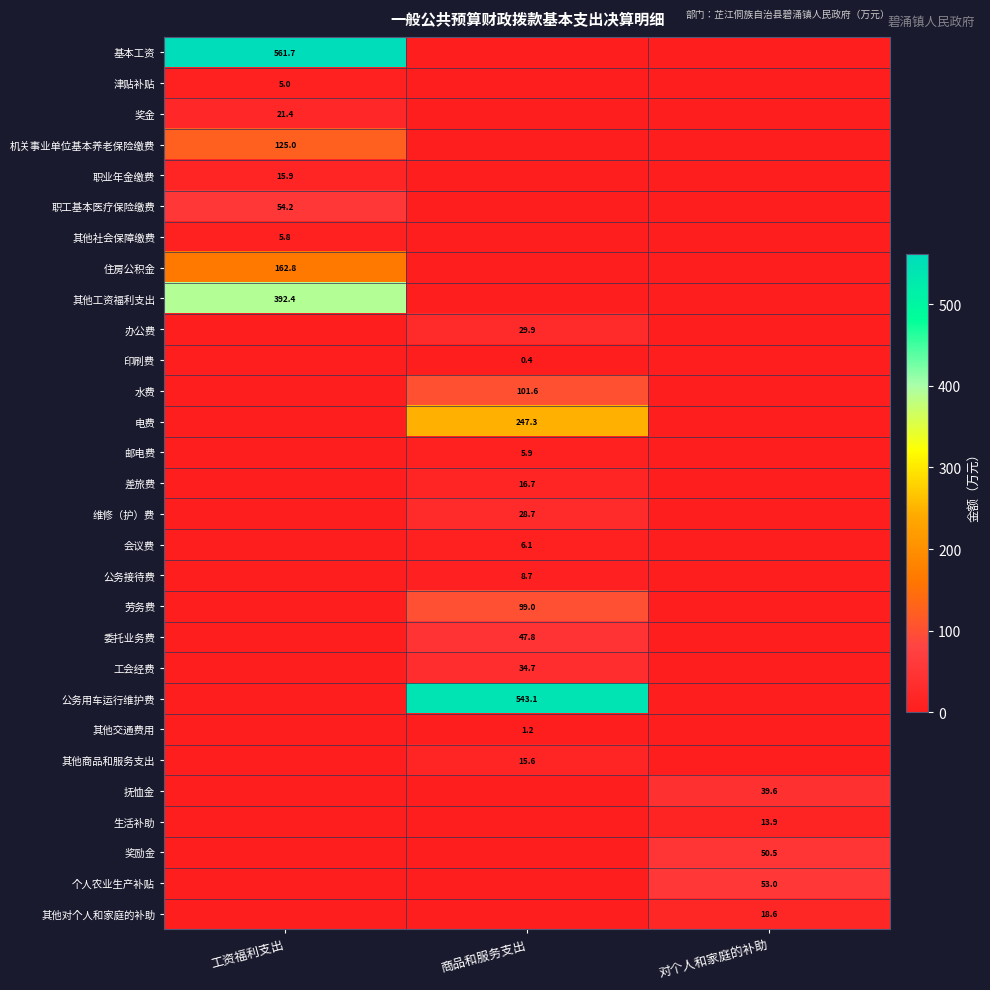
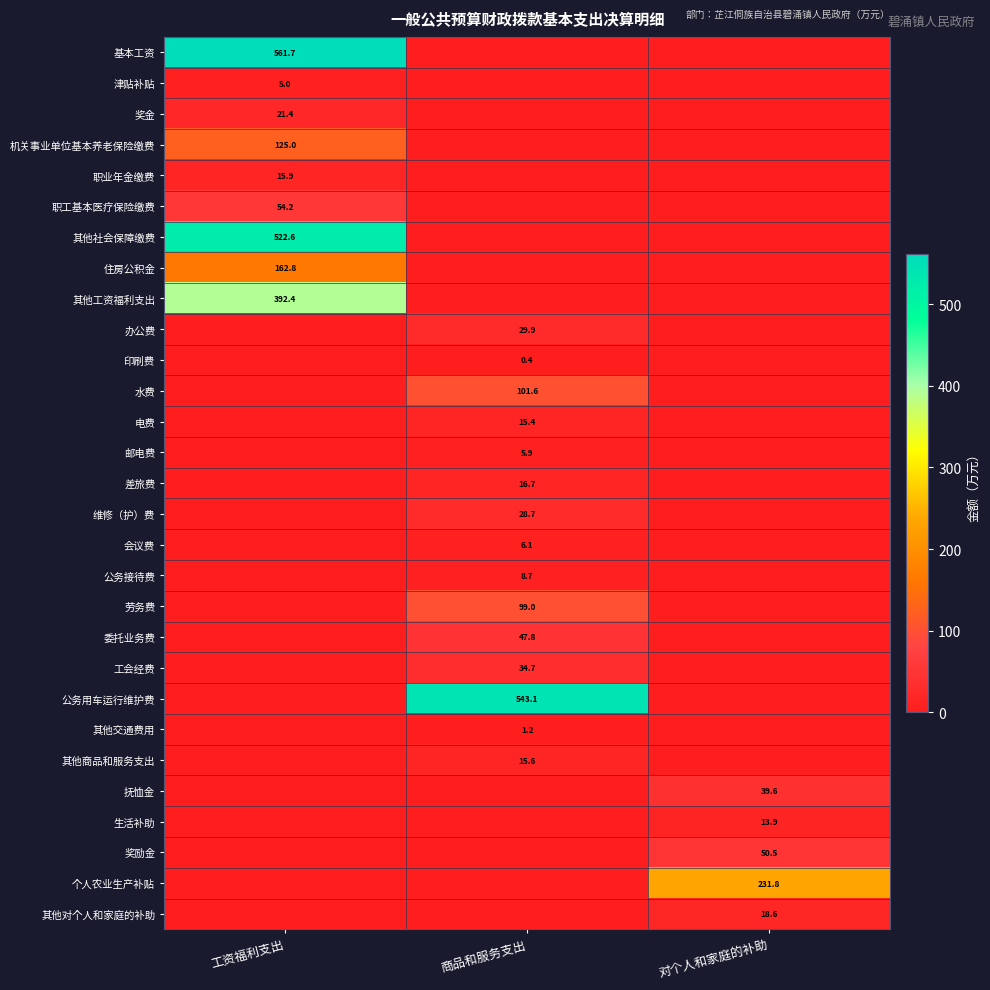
其他社会保障缴费, 工资福利支出: 5.8 -> 522.6
电费, 商品和服务支出: 247.3 -> 15.4
个人农业生产补贴, 对个人和家庭的补助: 53.0 -> 231.8
